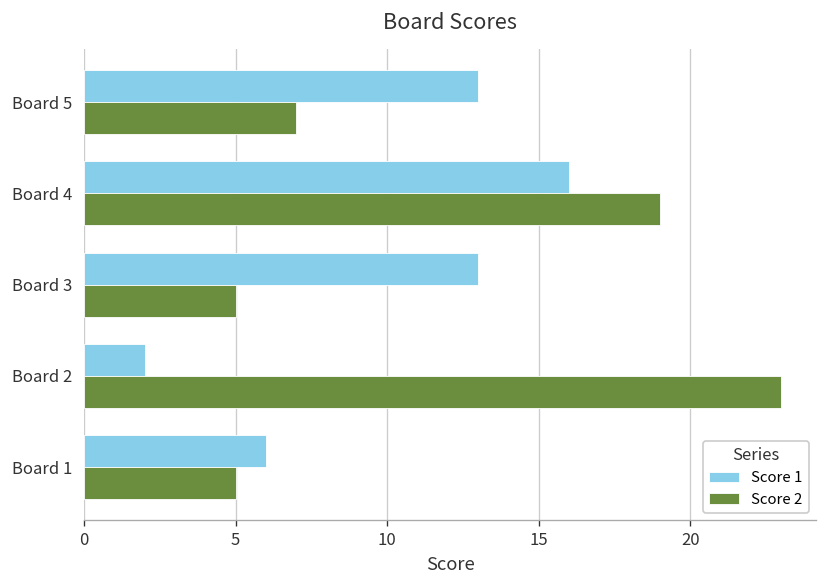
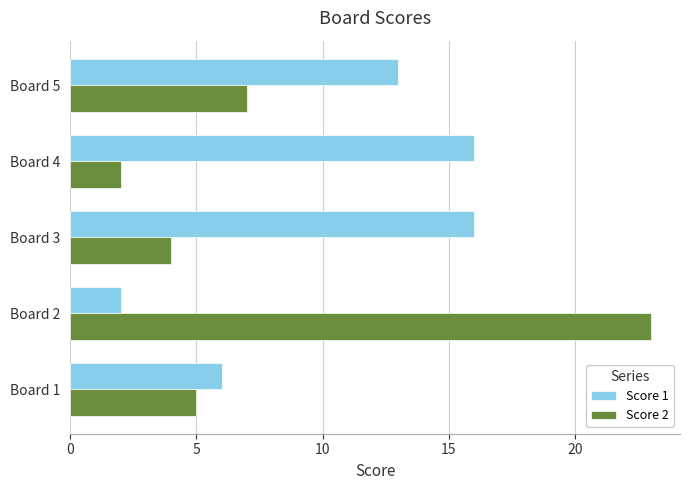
Score 2, Board 4: 19 -> 2
Score 1, Board 3: 13 -> 16
Score 2, Board 3: 5 -> 4
